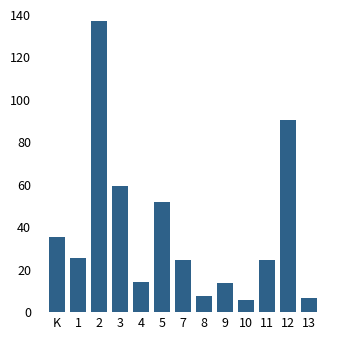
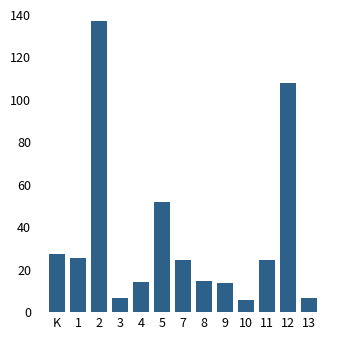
K: 35 -> 27
3: 59 -> 7
8: 8 -> 15
12: 91 -> 108
